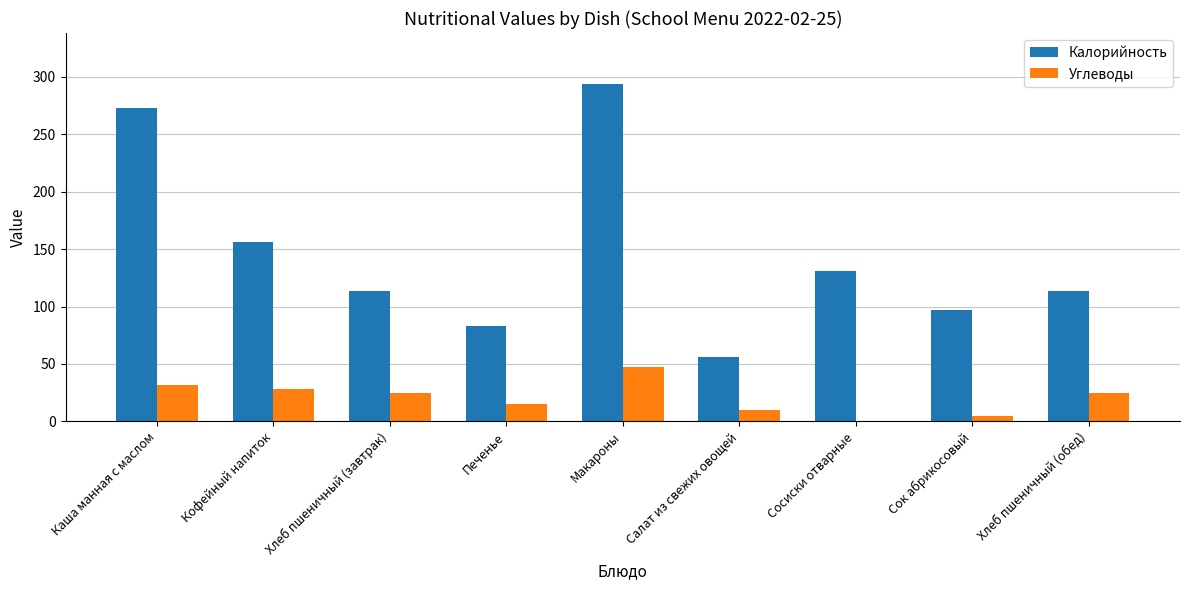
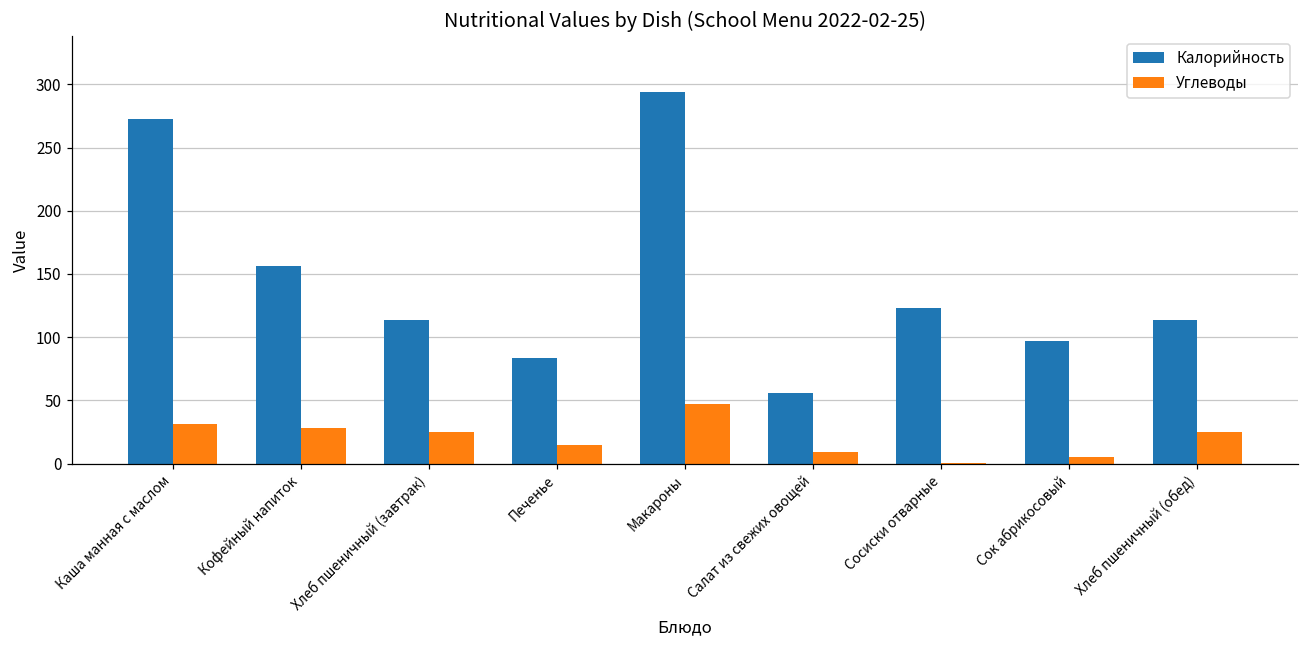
Калорийность, Сосиски отварные: 131 -> 123
